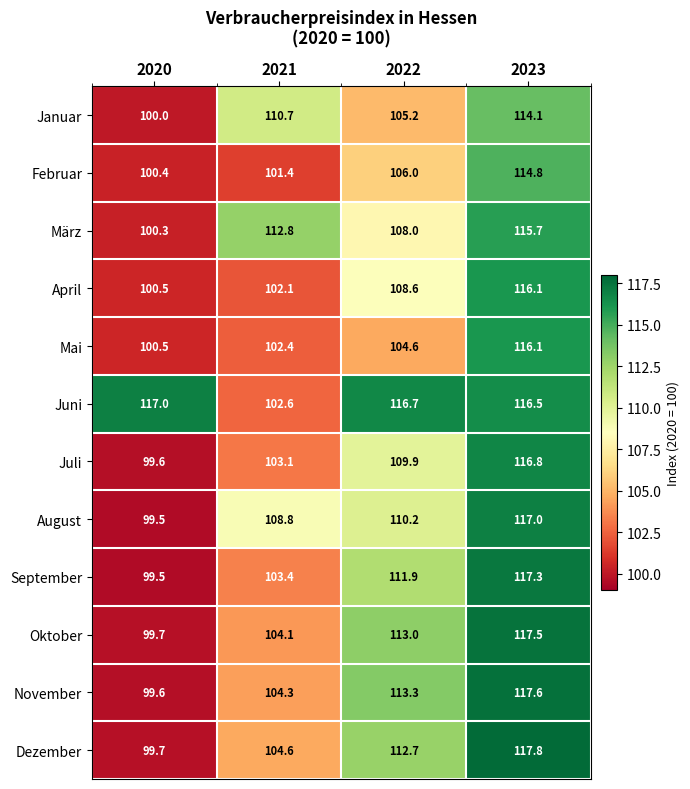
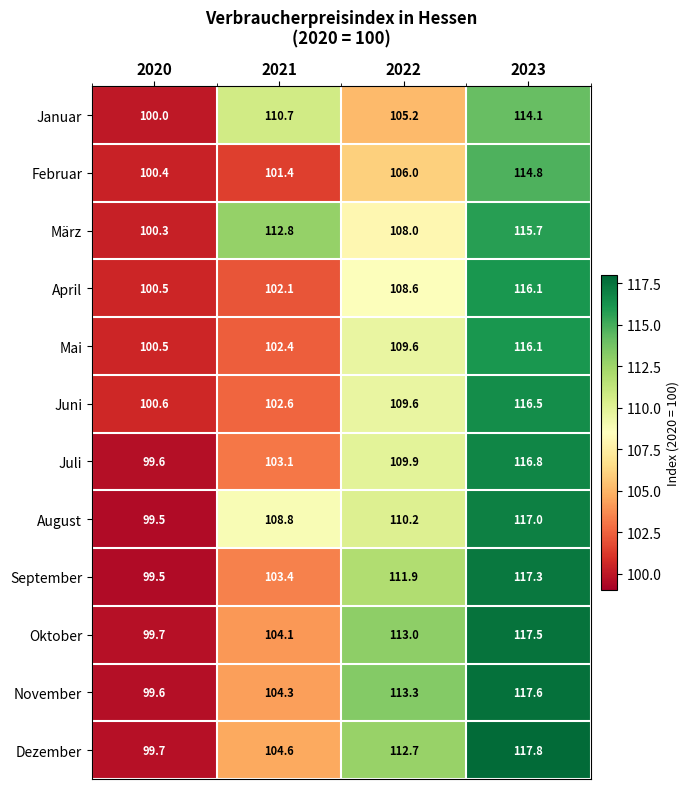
Mai, 2022: 104.6 -> 109.6
Juni, 2020: 117.0 -> 100.6
Juni, 2022: 116.7 -> 109.6
